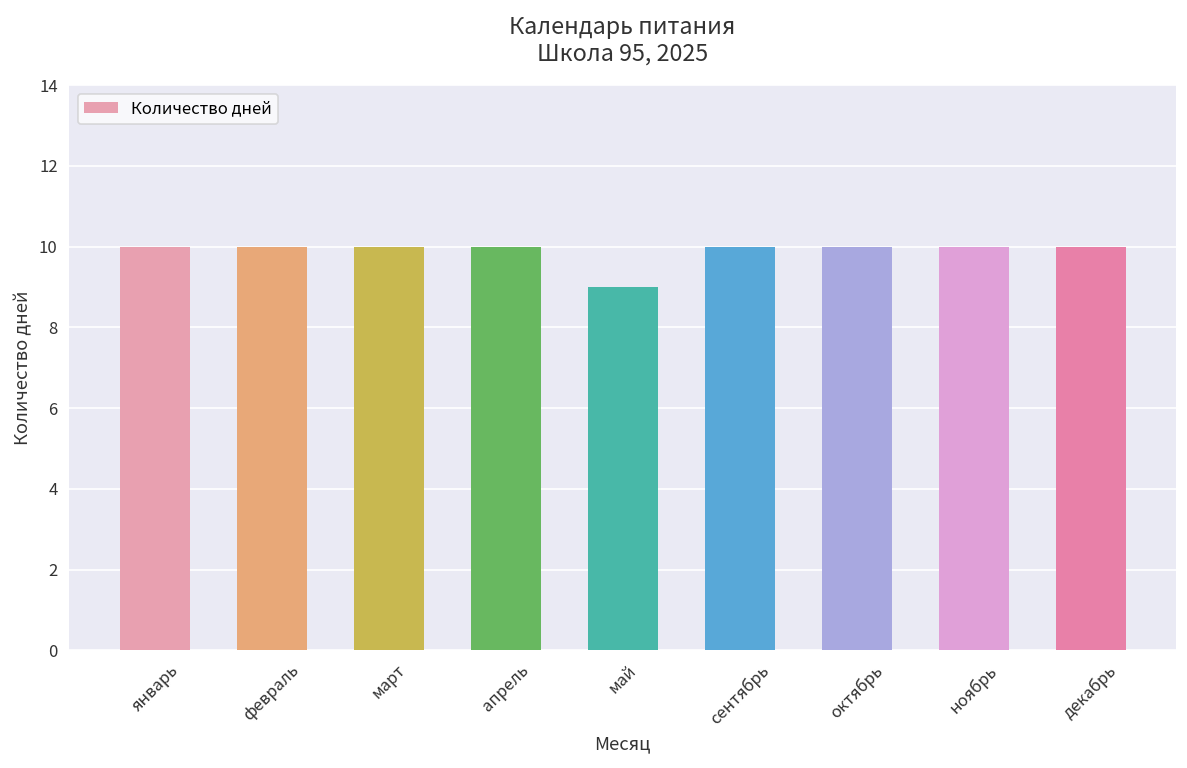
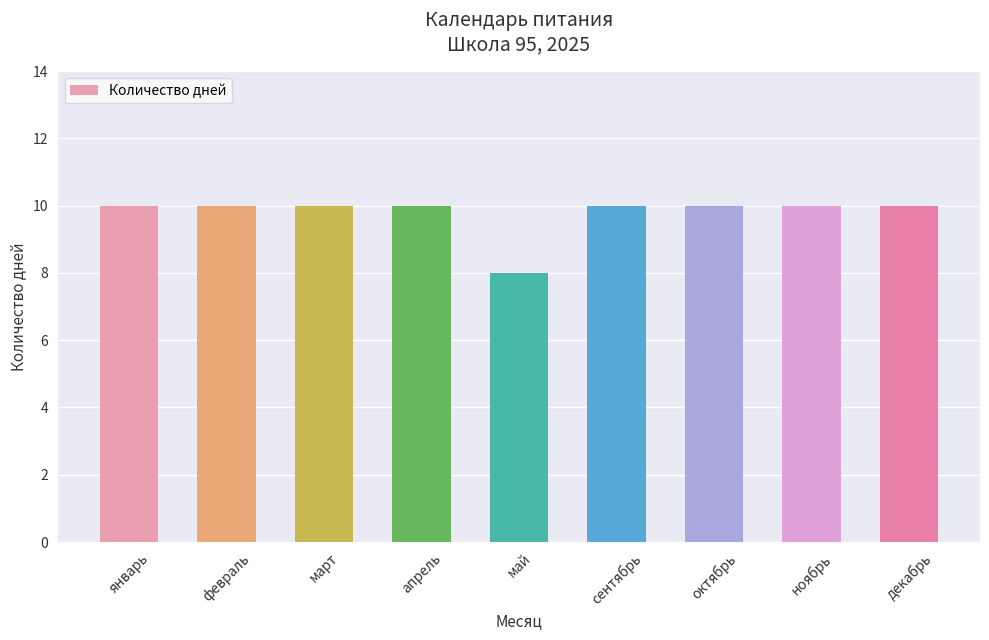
май: 9 -> 8
